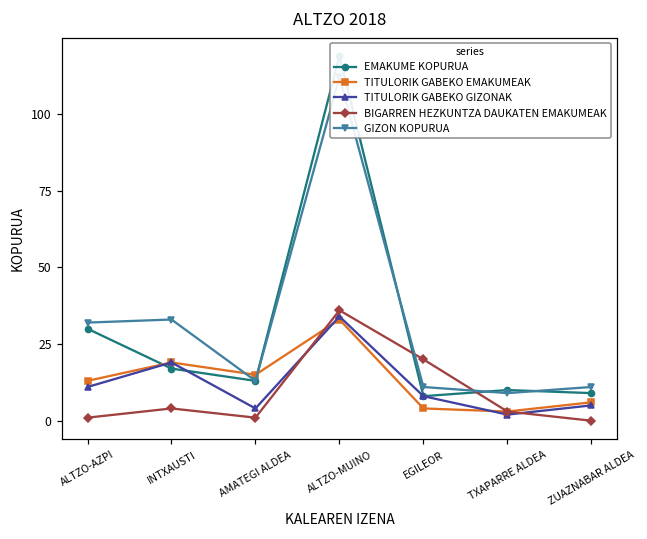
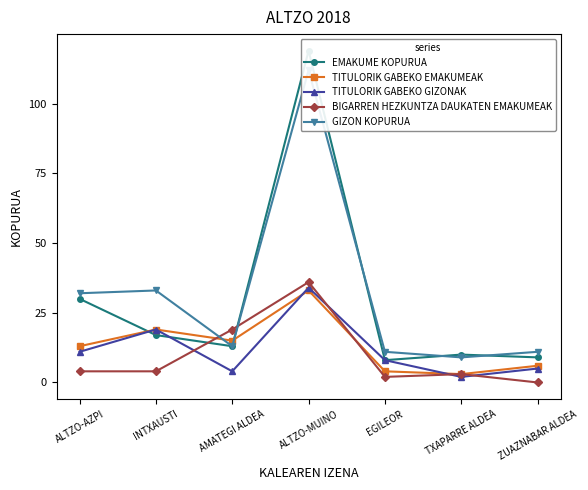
BIGARREN HEZKUNTZA DAUKATEN EMAKUMEAK, ALTZO-AZPI: 1 -> 4
BIGARREN HEZKUNTZA DAUKATEN EMAKUMEAK, AMATEGI ALDEA: 1 -> 19
BIGARREN HEZKUNTZA DAUKATEN EMAKUMEAK, EGILEOR: 20 -> 2
